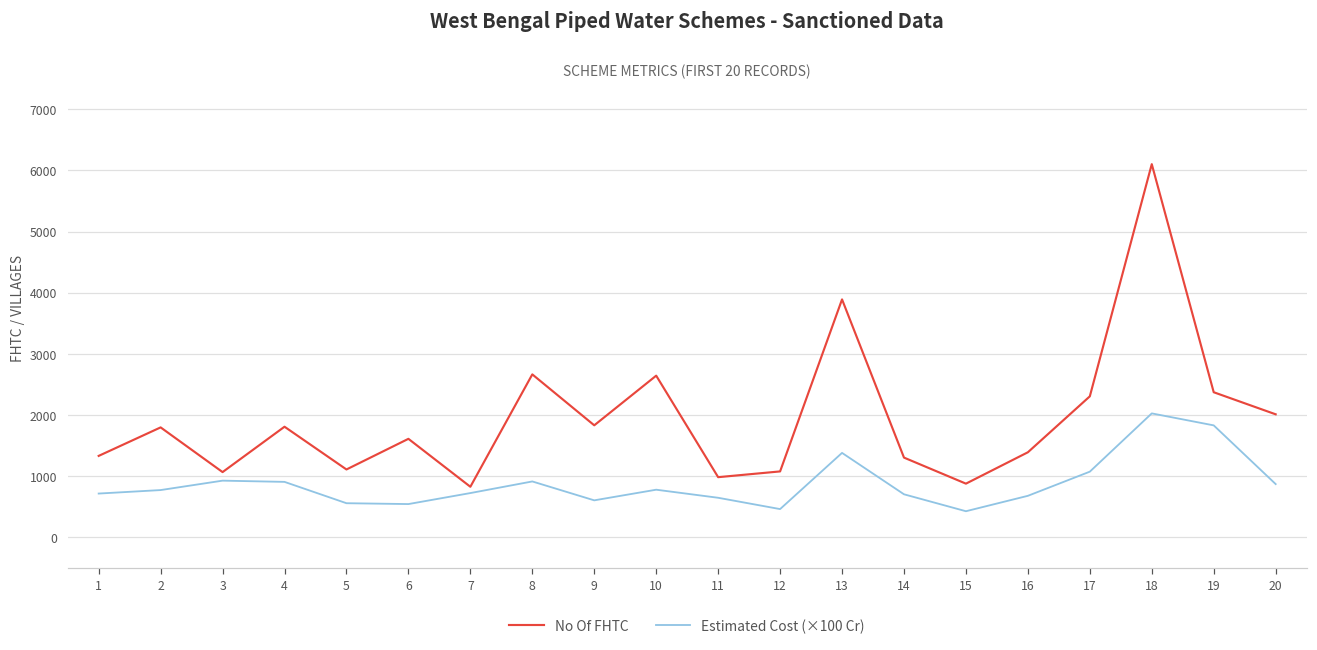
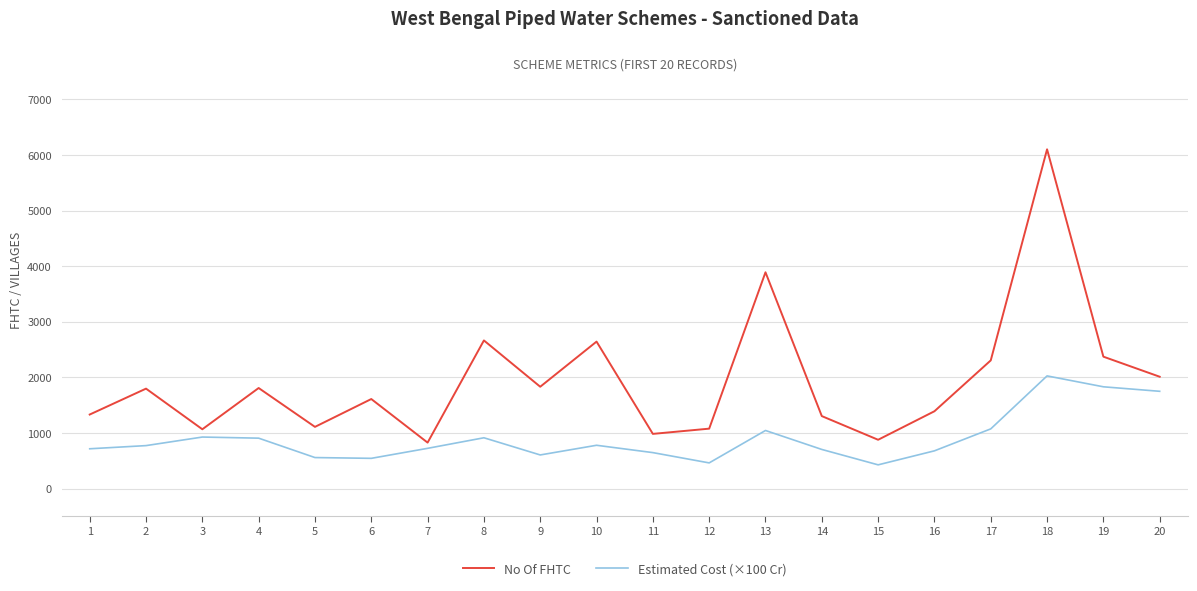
Estimated Cost (×100 Cr), 13: 1400 -> 1000
Estimated Cost (×100 Cr), 20: 900 -> 1800
